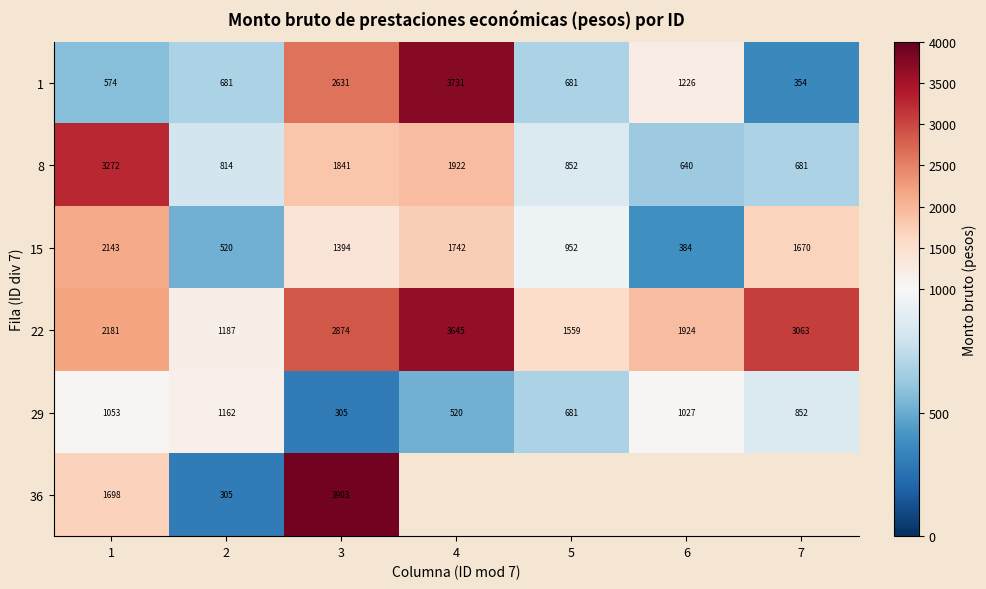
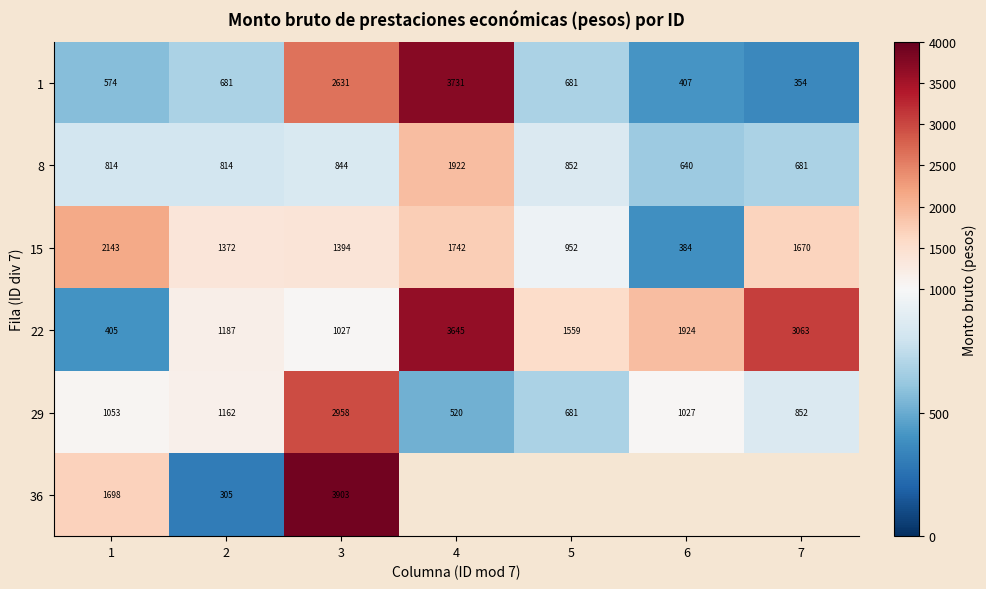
1, 6: 1226 -> 407
8, 1: 3272 -> 814
8, 3: 1841 -> 844
15, 2: 520 -> 1372
22, 1: 2181 -> 405
22, 3: 2874 -> 1027
29, 3: 305 -> 2958
